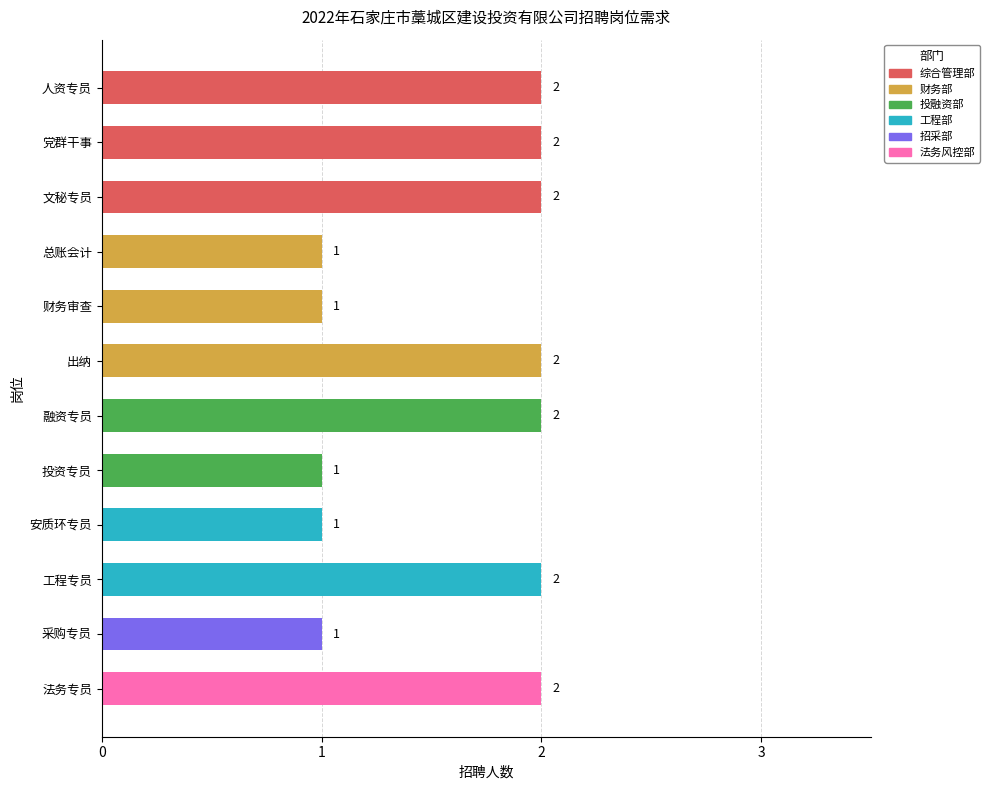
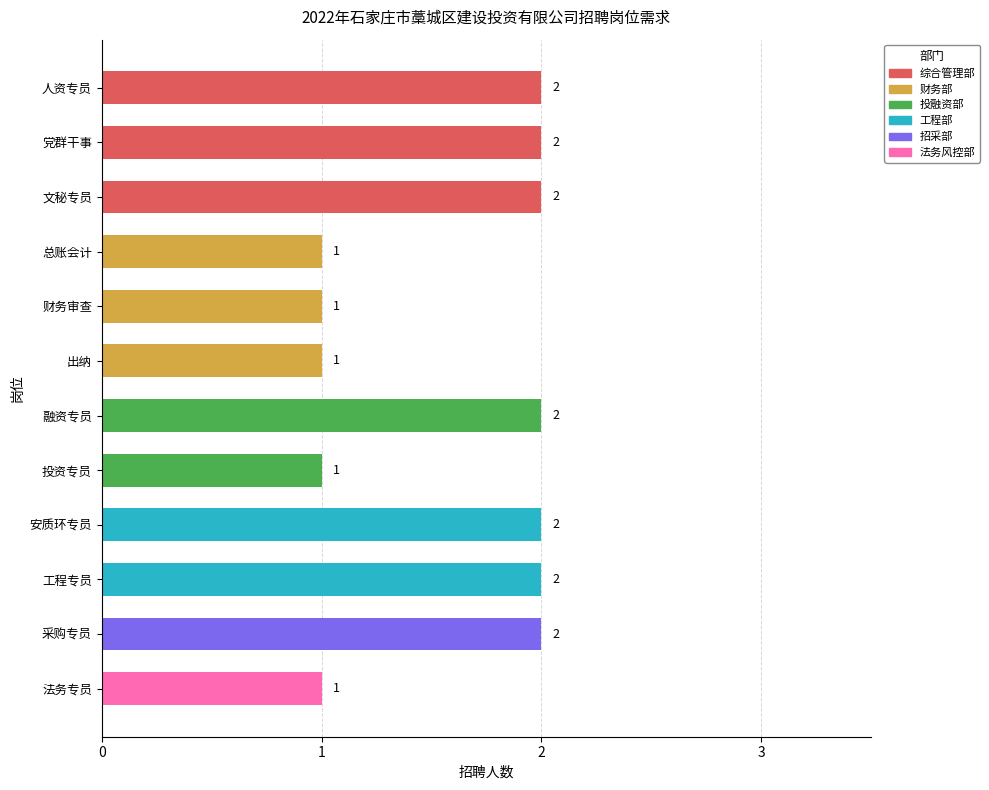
出纳: 2 -> 1
安质环专员: 1 -> 2
采购专员: 1 -> 2
法务专员: 2 -> 1
